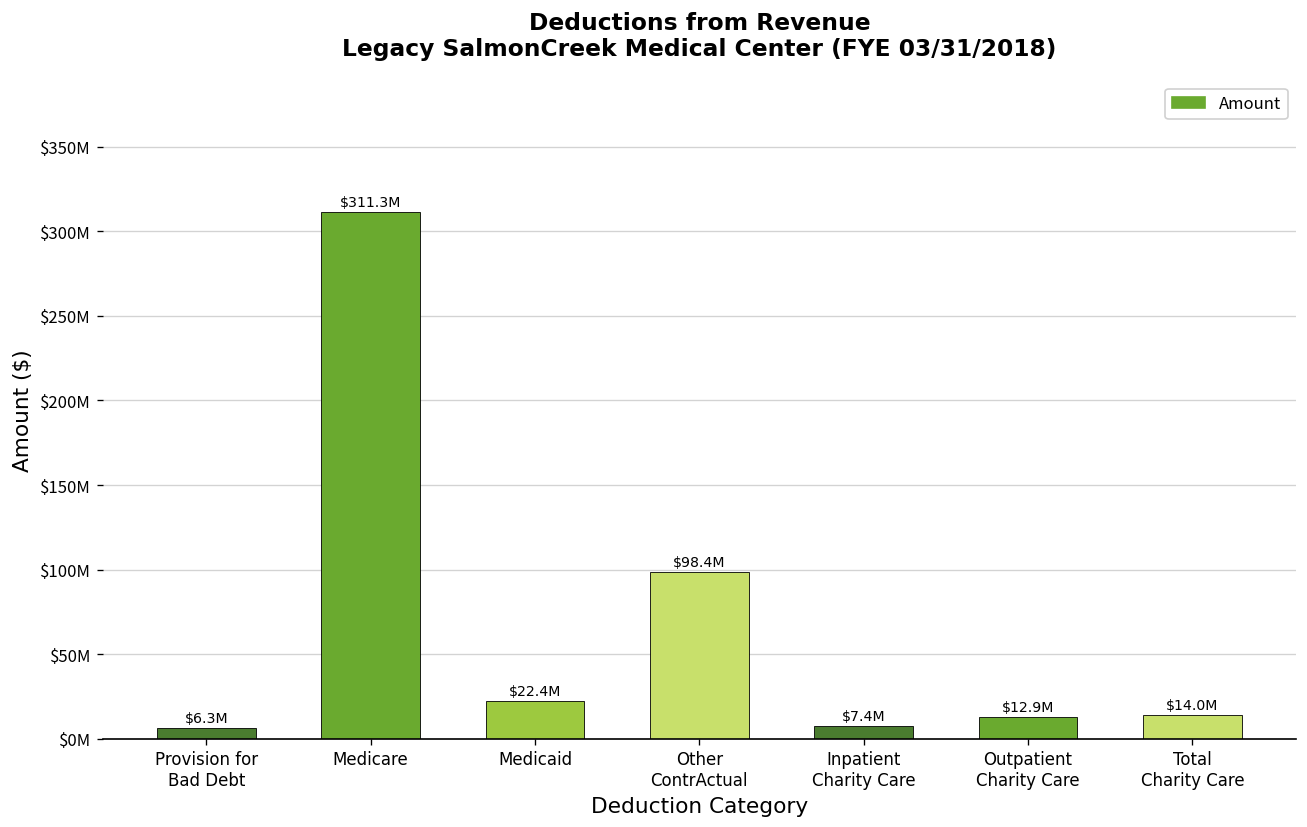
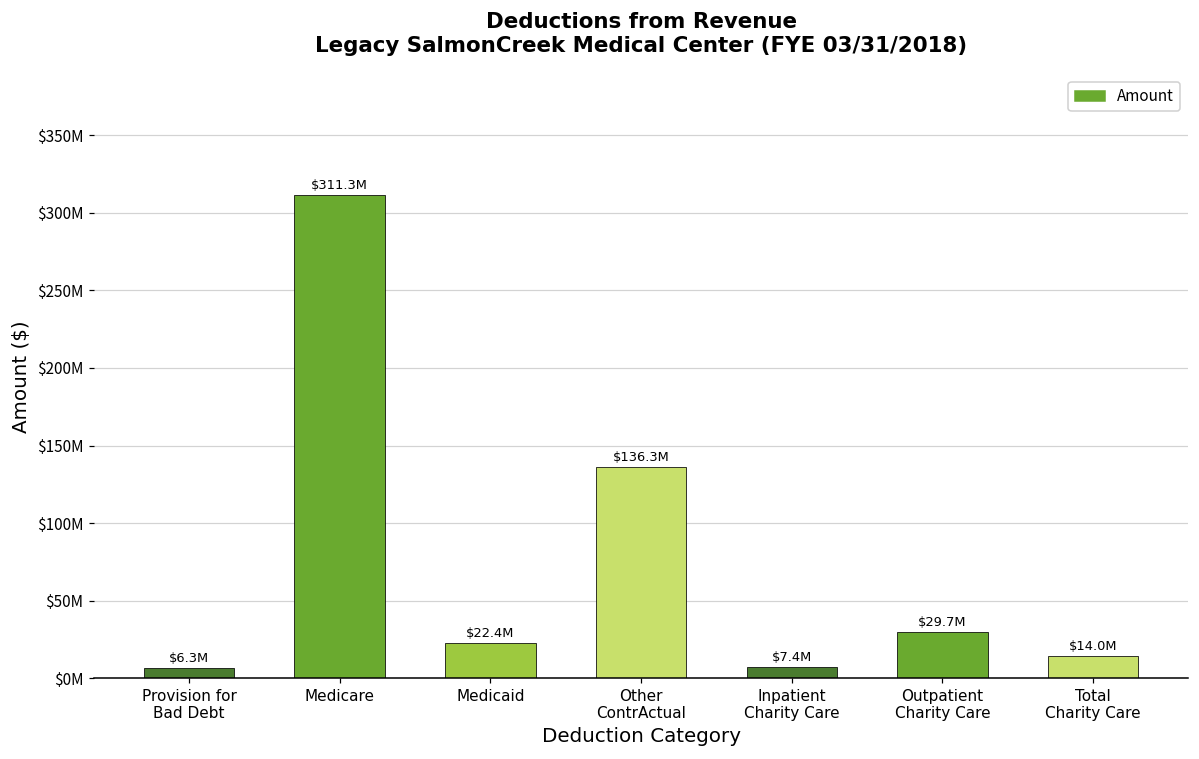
Other ContrActual: $98.4M -> $136.3M
Outpatient Charity Care: $12.9M -> $29.7M
